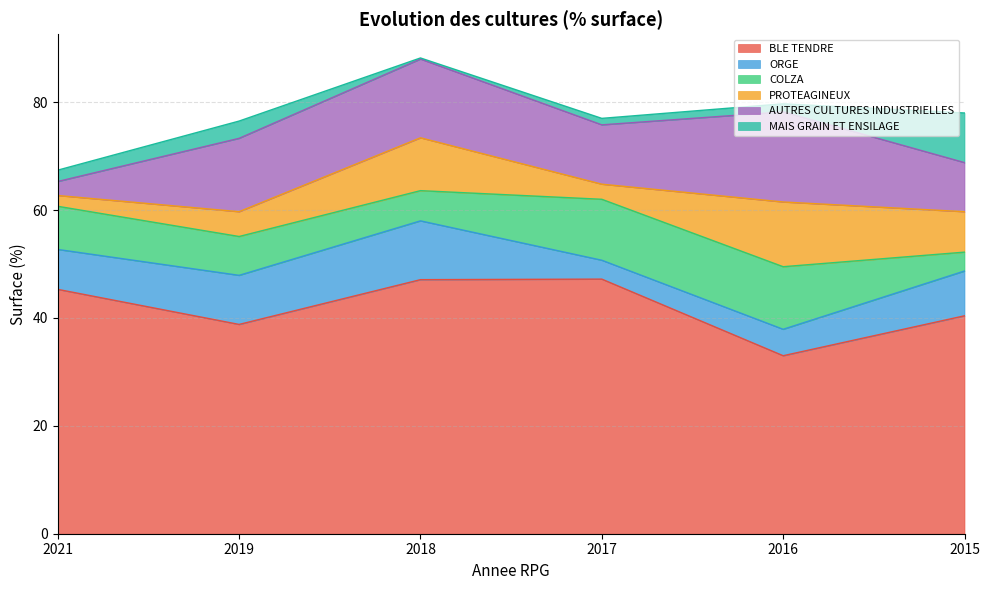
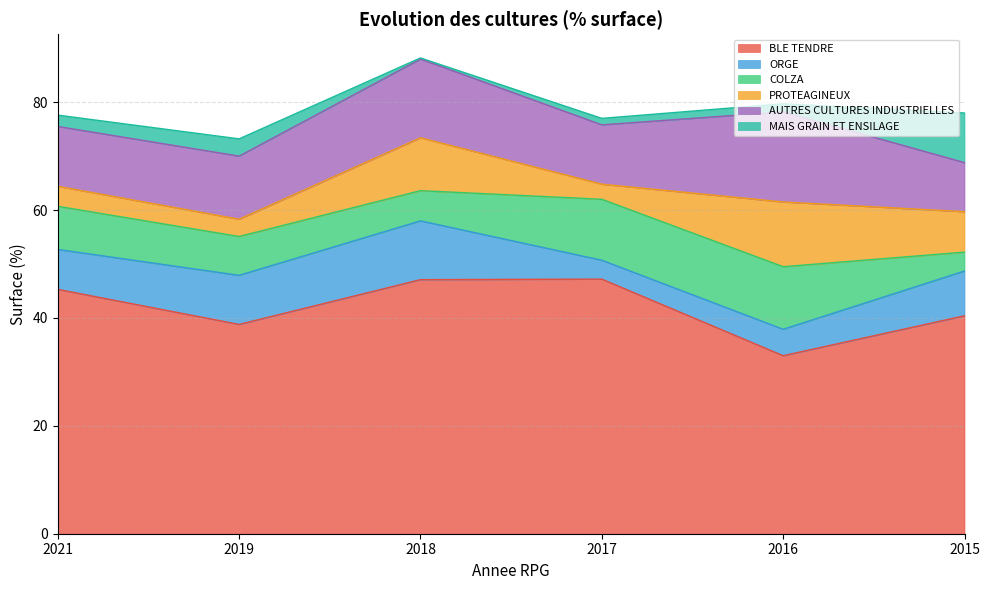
PROTEAGINEUX, 2021: 2 -> 4
AUTRES CULTURES INDUSTRIELLES, 2021: 3 -> 11
PROTEAGINEUX, 2019: 5 -> 3
AUTRES CULTURES INDUSTRIELLES, 2019: 14 -> 12
